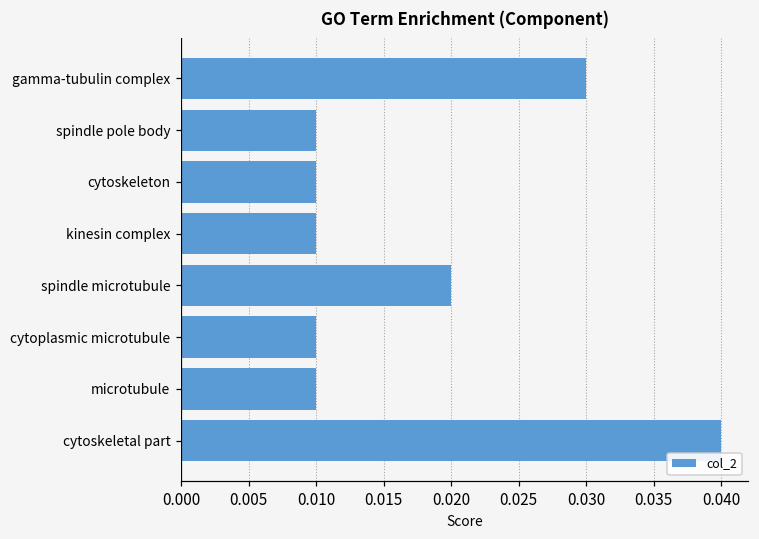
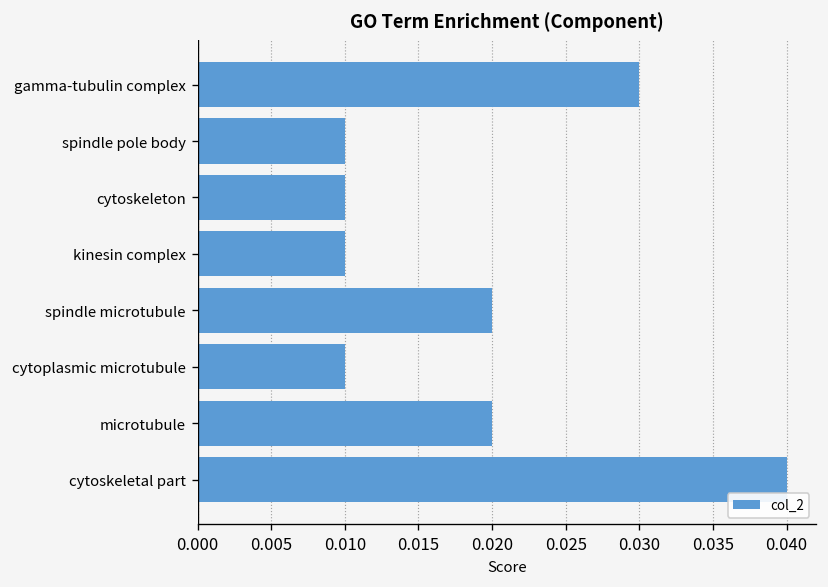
microtubule: 0.01 -> 0.02
